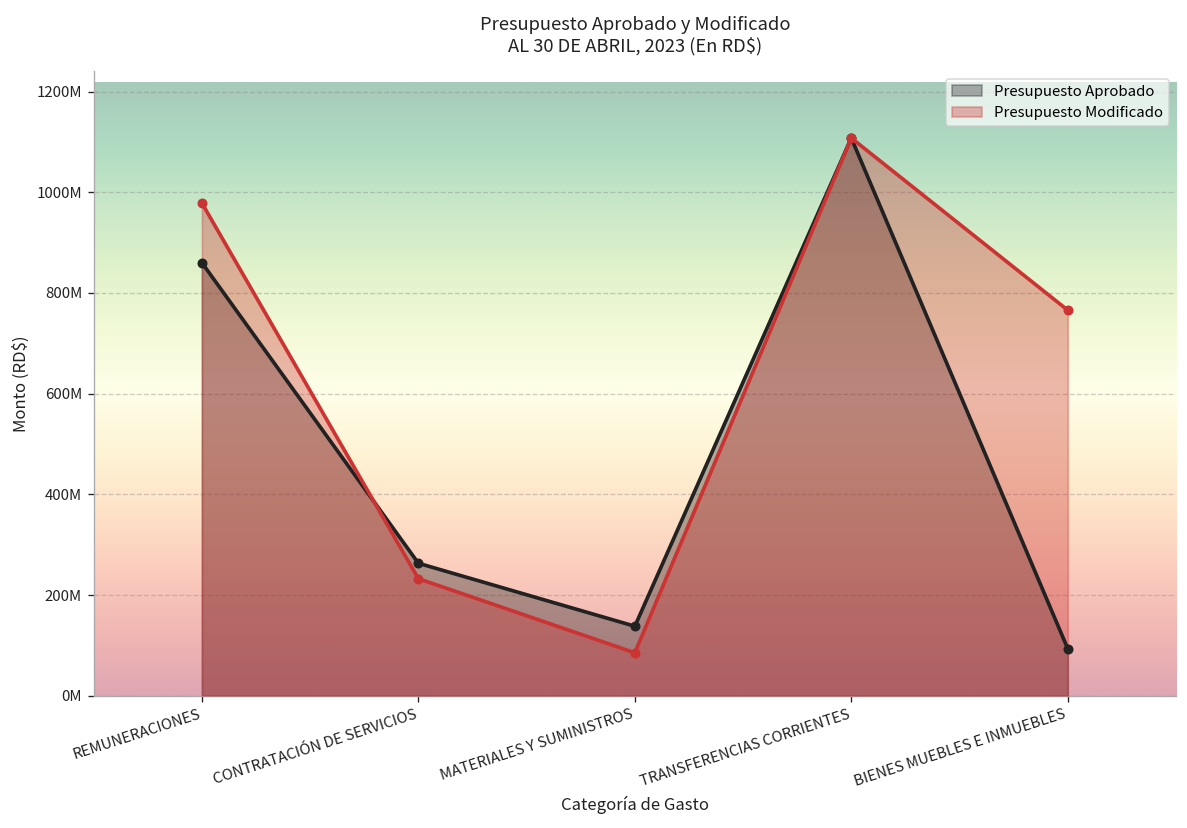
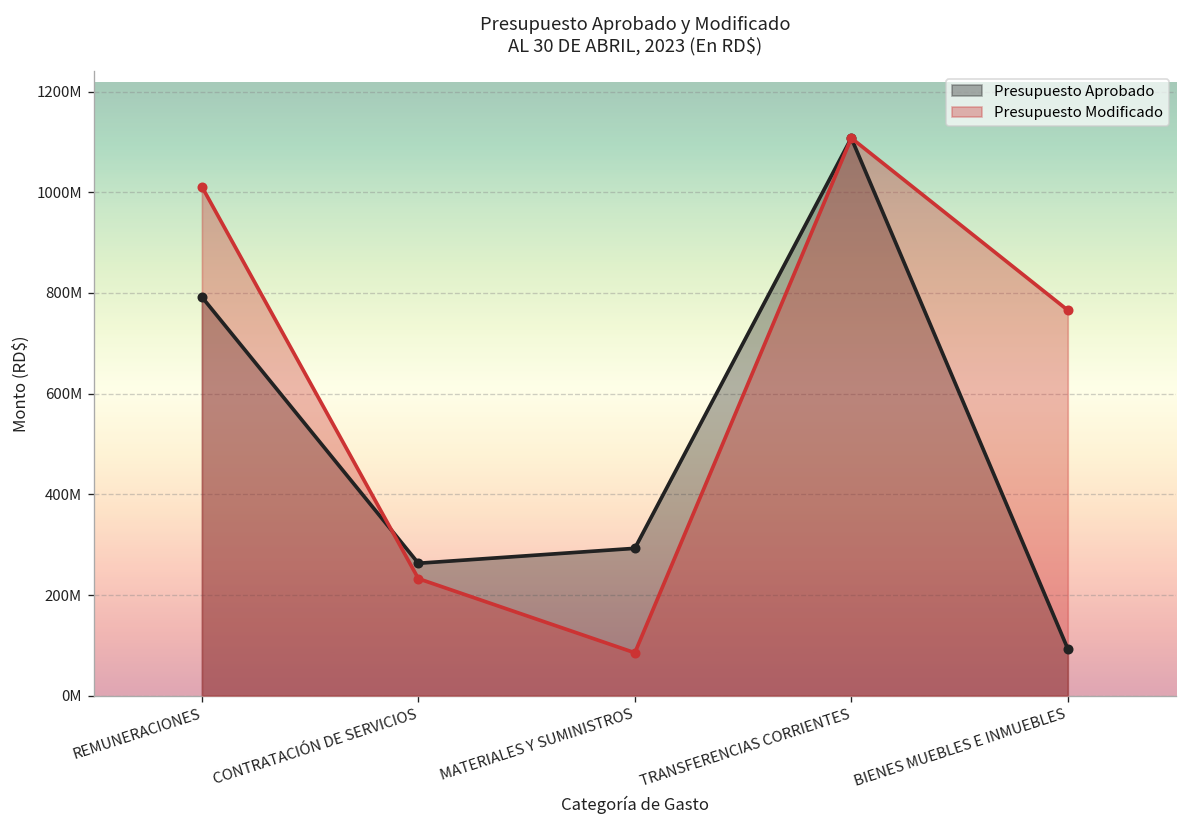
Presupuesto Aprobado, REMUNERACIONES: 860000000 -> 790000000
Presupuesto Modificado, REMUNERACIONES: 980000000 -> 1010000000
Presupuesto Aprobado, MATERIALES Y SUMINISTROS: 140000000 -> 290000000
